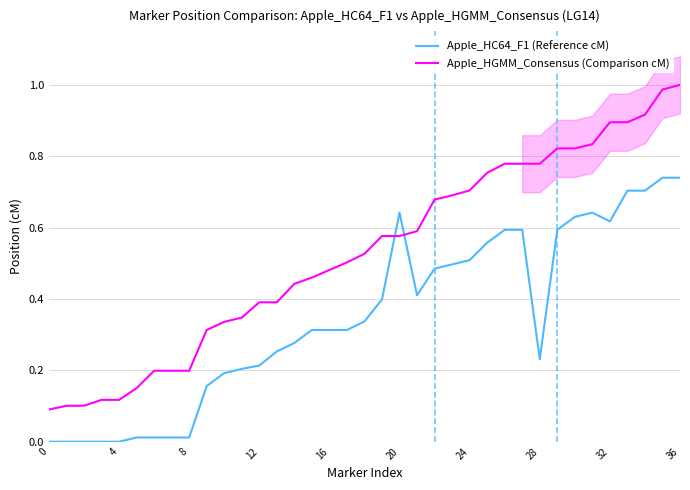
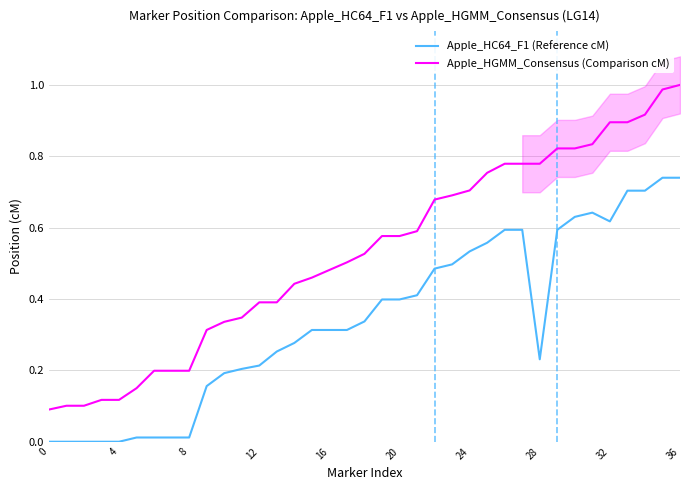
Apple_HC64_F1 (Reference cM), 20: 0.64 -> 0.40
Apple_HC64_F1 (Reference cM), 24: 0.51 -> 0.53
